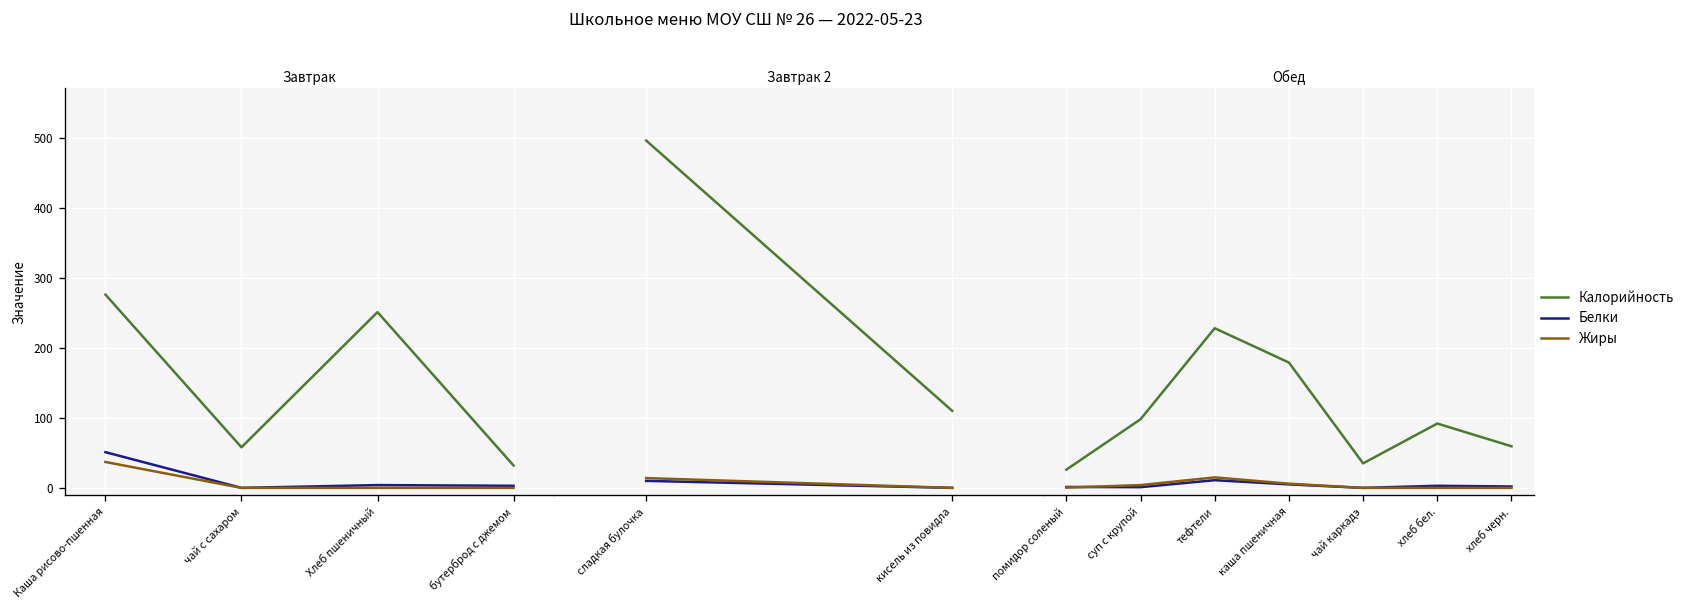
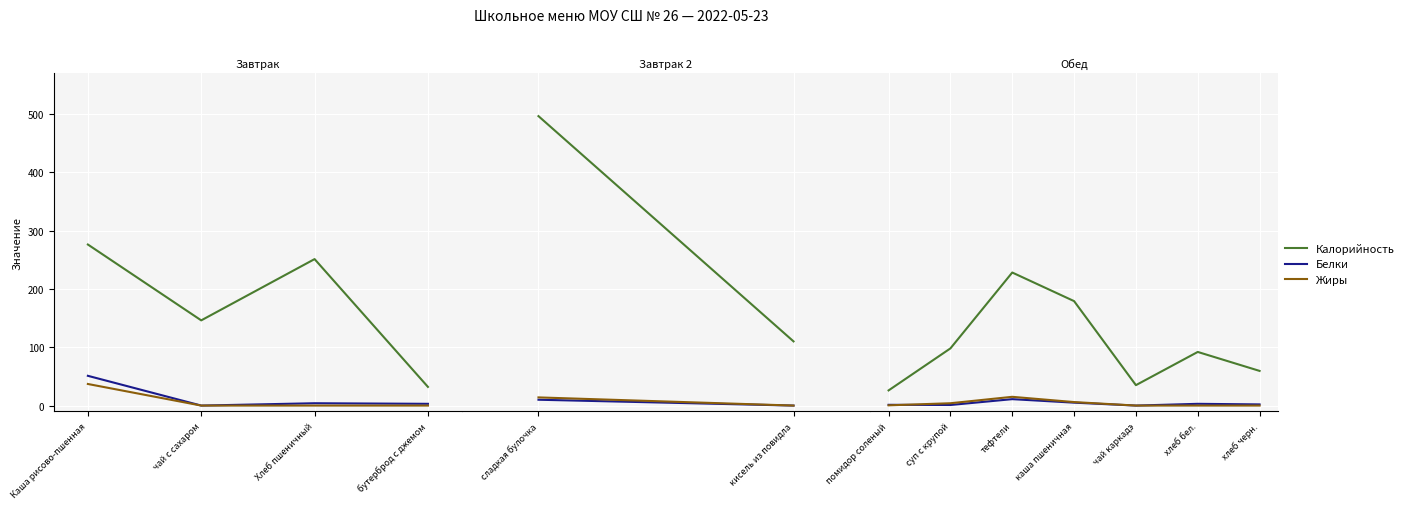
Завтрак, Калорийность, чай с сахаром: 60 -> 150
